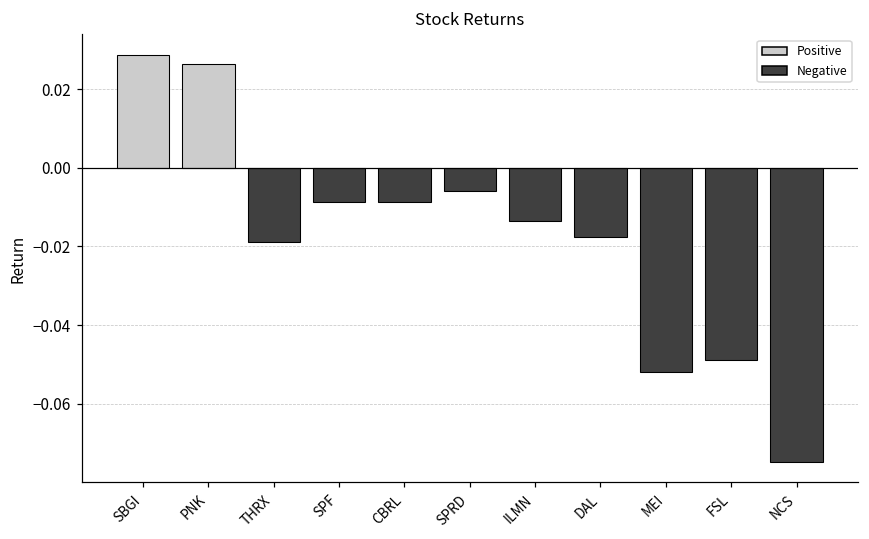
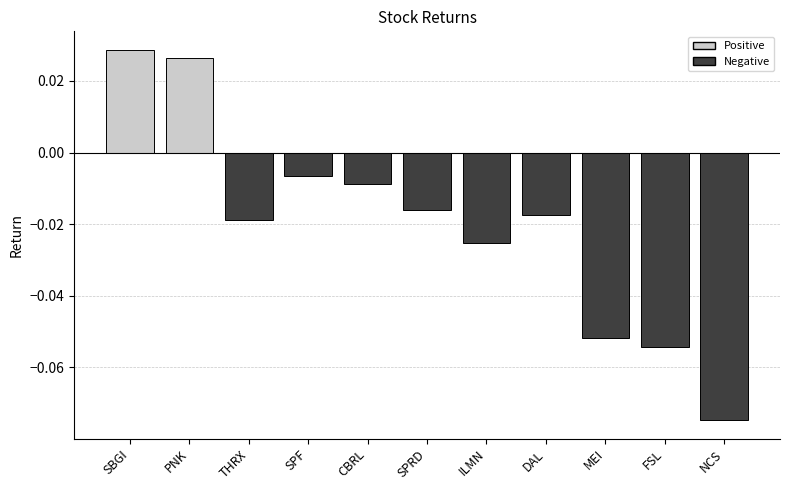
SPF: -0.009 -> -0.007
SPRD: -0.006 -> -0.016
ILMN: -0.014 -> -0.025
FSL: -0.049 -> -0.054
